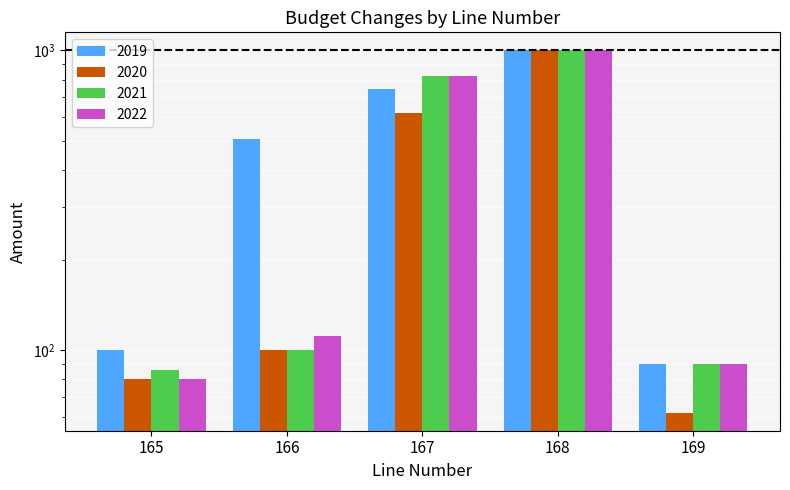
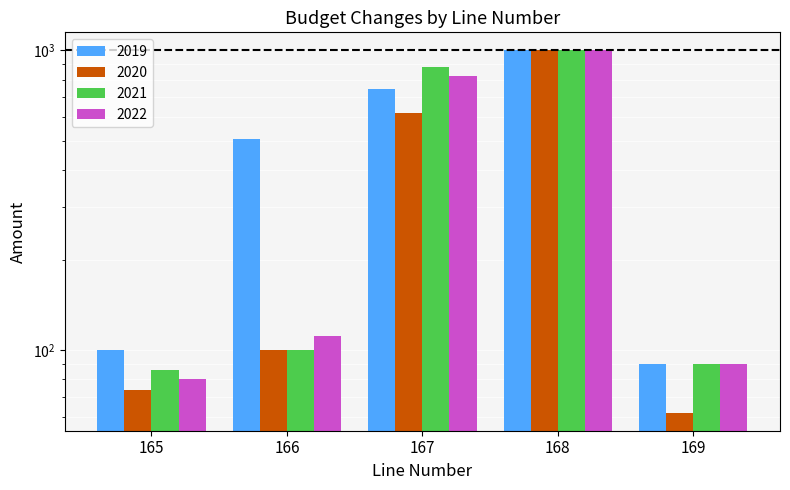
2020, 165: 80 -> 74
2021, 167: 820 -> 880
